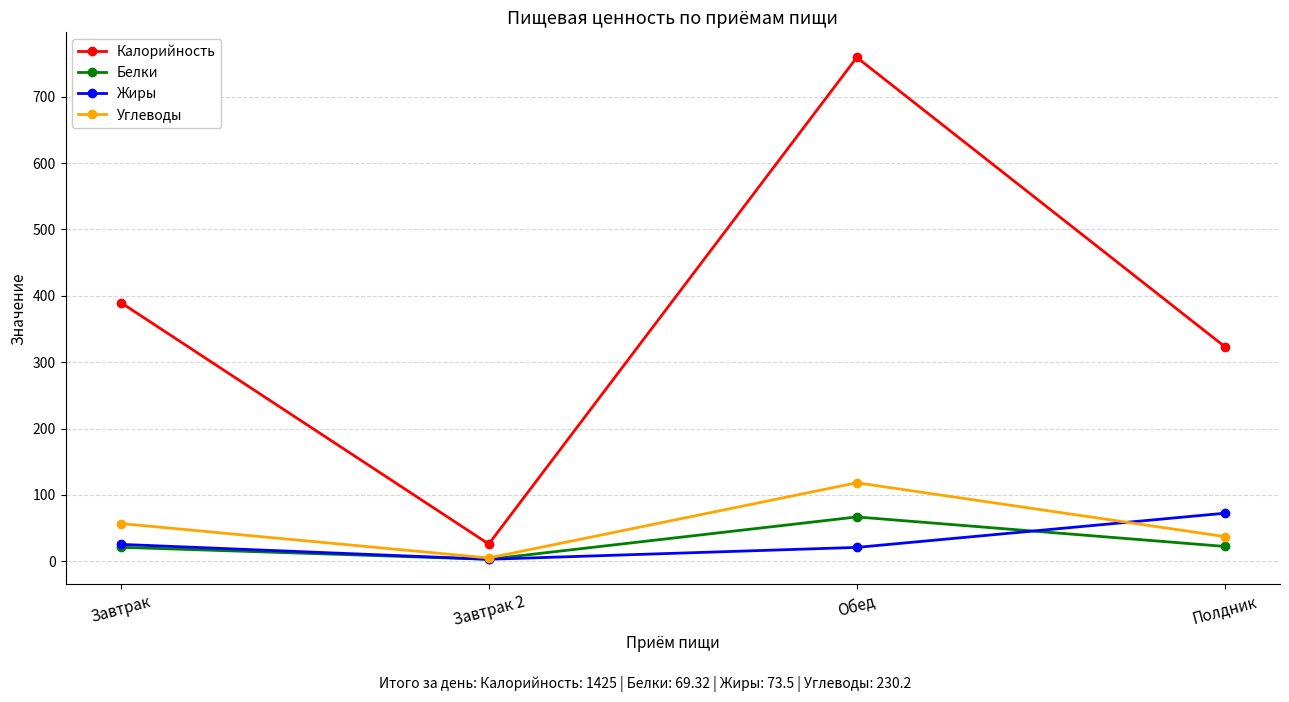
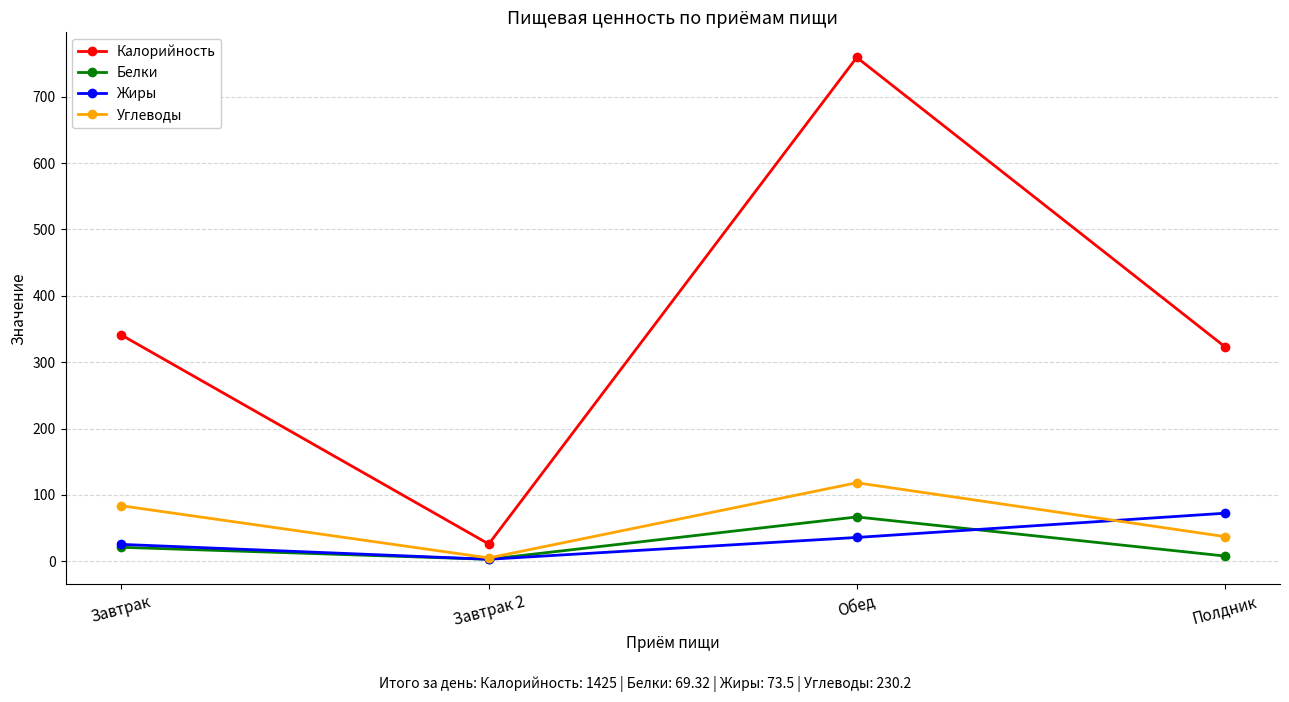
Калорийность, Завтрак: 390 -> 340
Углеводы, Завтрак: 60 -> 80
Жиры, Обед: 20 -> 40
Белки, Полдник: 20 -> 10
